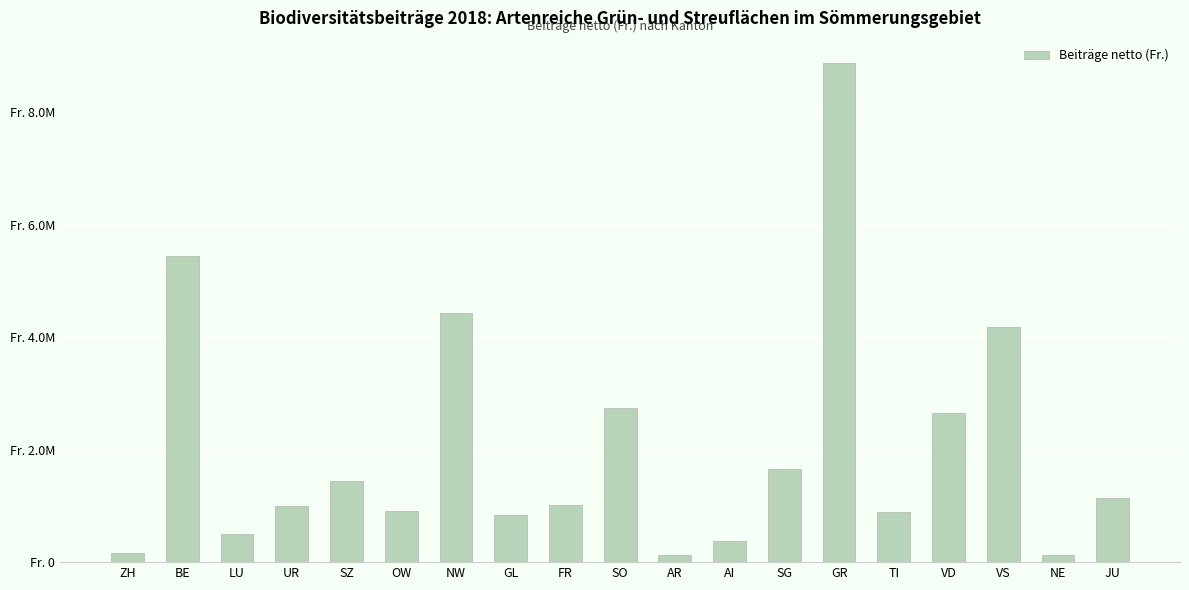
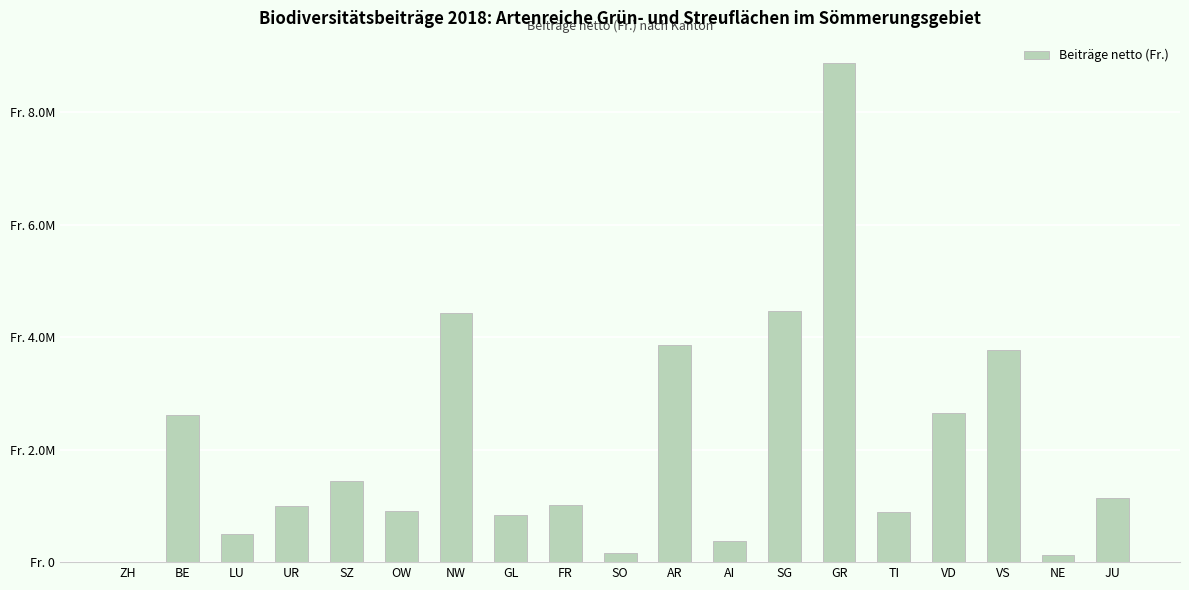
ZH: Fr. 200000 -> Fr. 0
BE: Fr. 5400000 -> Fr. 2600000
SO: Fr. 2700000 -> Fr. 200000
AR: Fr. 100000 -> Fr. 3900000
SG: Fr. 1600000 -> Fr. 4500000
VS: Fr. 4200000 -> Fr. 3800000
